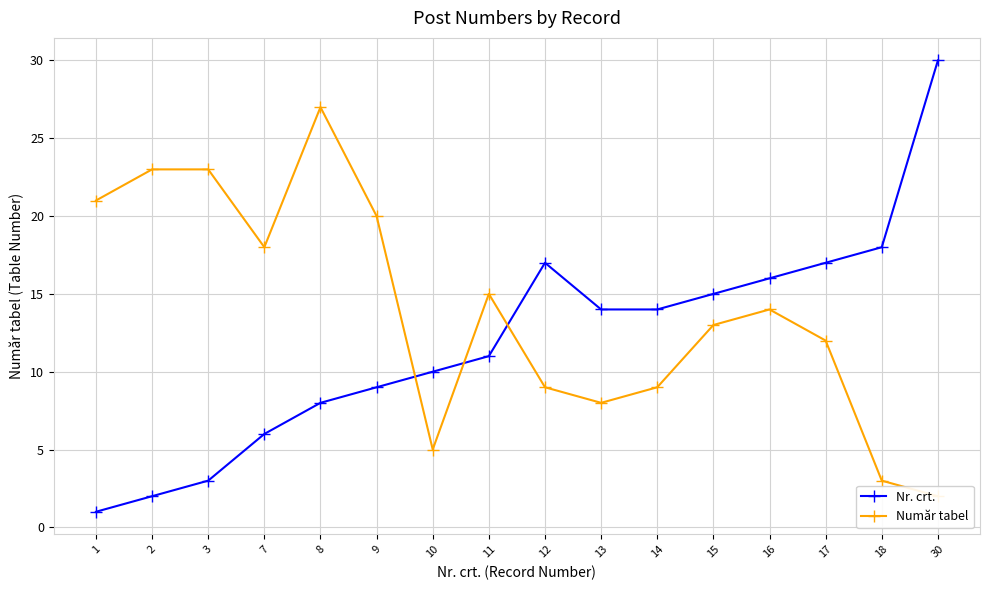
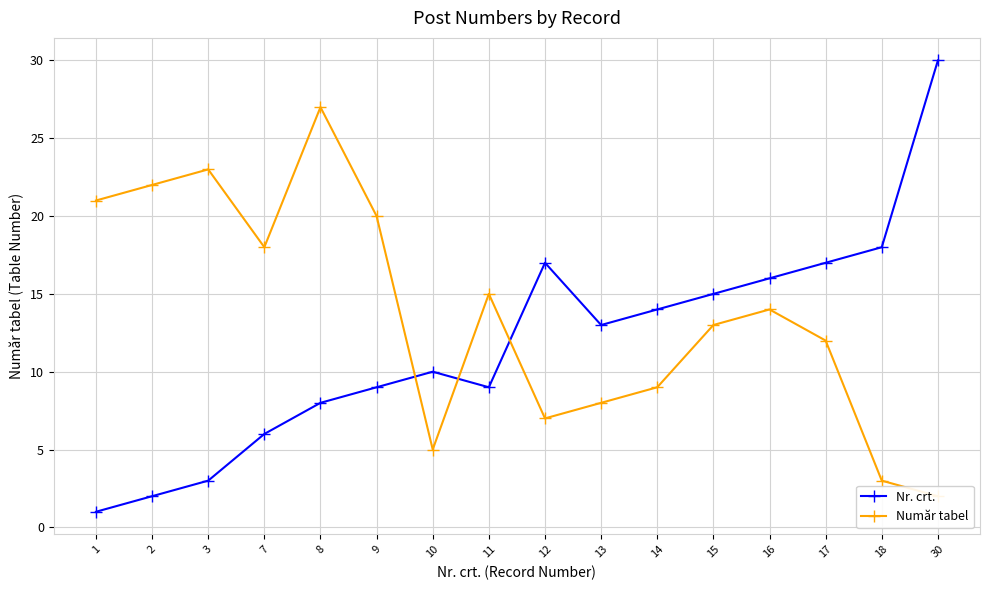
Număr tabel, 2: 23 -> 22
Nr. crt., 11: 11 -> 9
Număr tabel, 12: 9 -> 7
Nr. crt., 13: 14 -> 13
